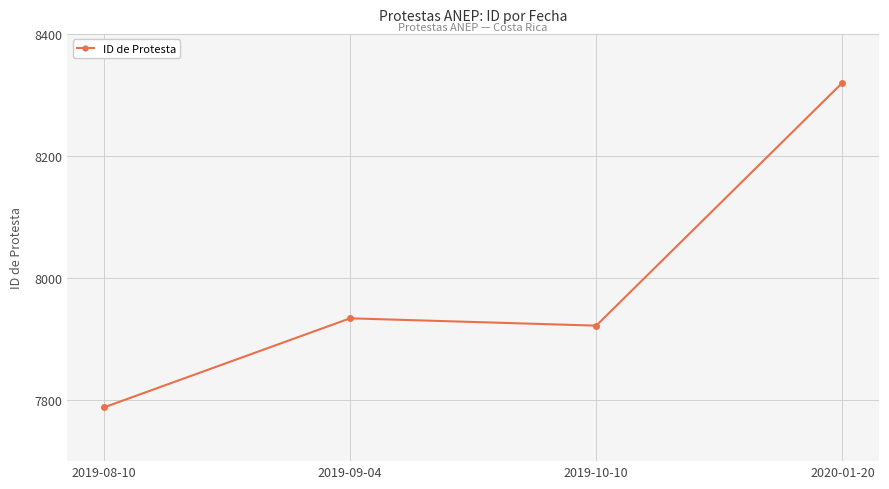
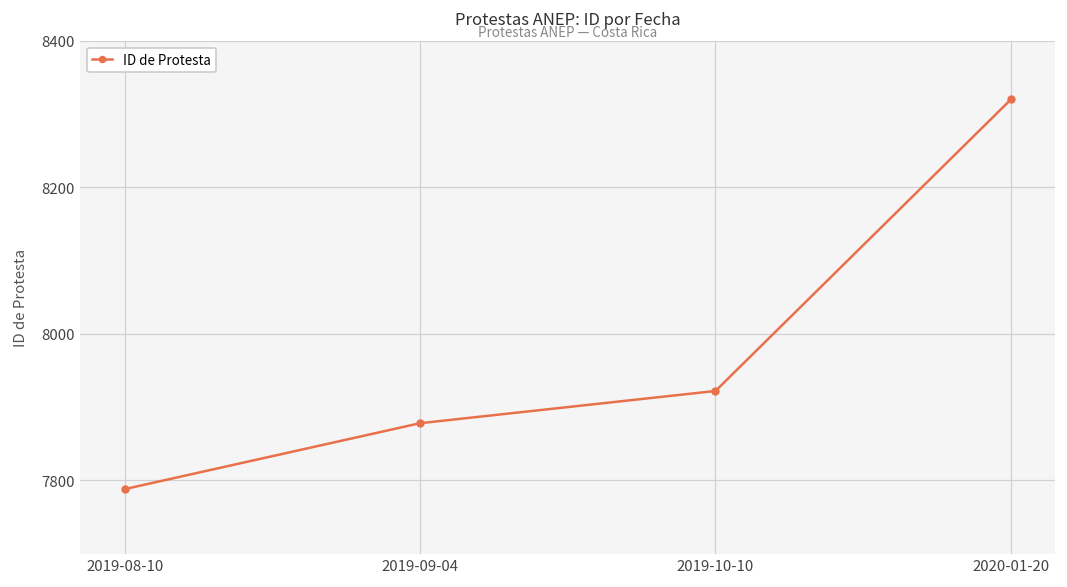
2019-09-04: 7930 -> 7880
